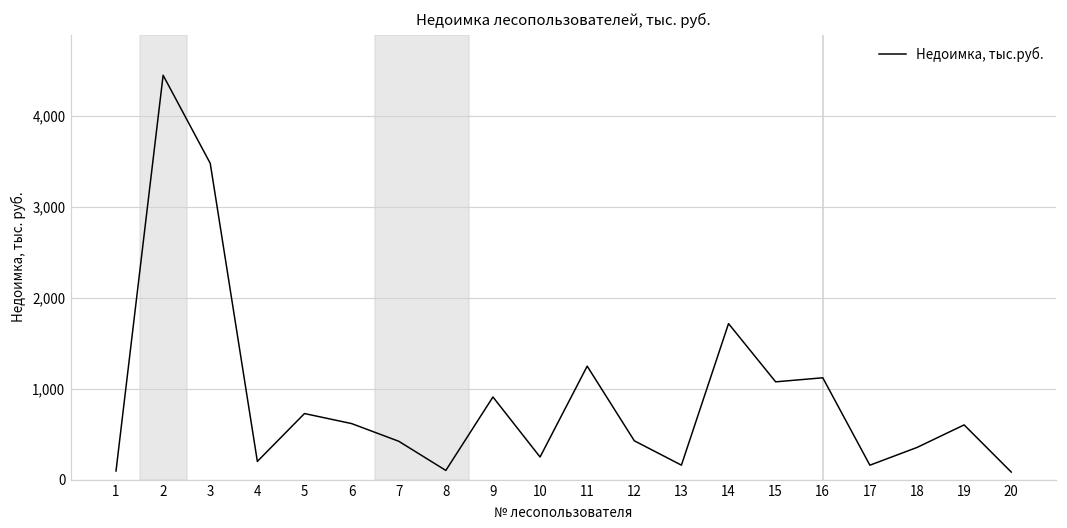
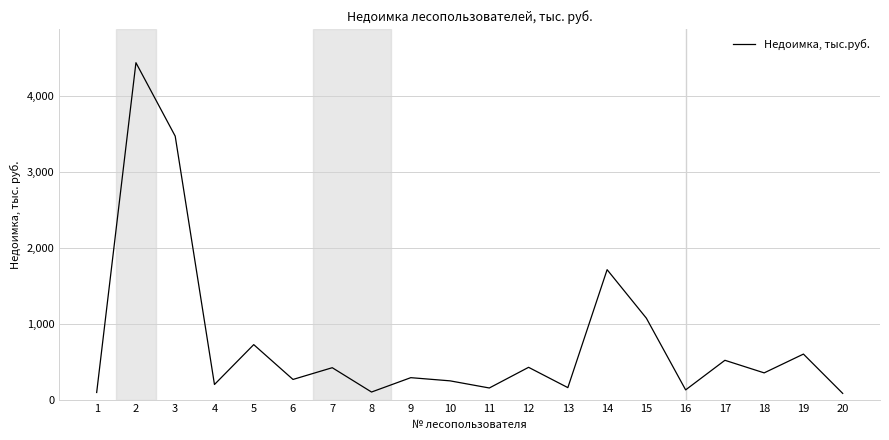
6: 600 -> 300
9: 900 -> 300
11: 1,200 -> 200
16: 1,100 -> 100
17: 200 -> 500
